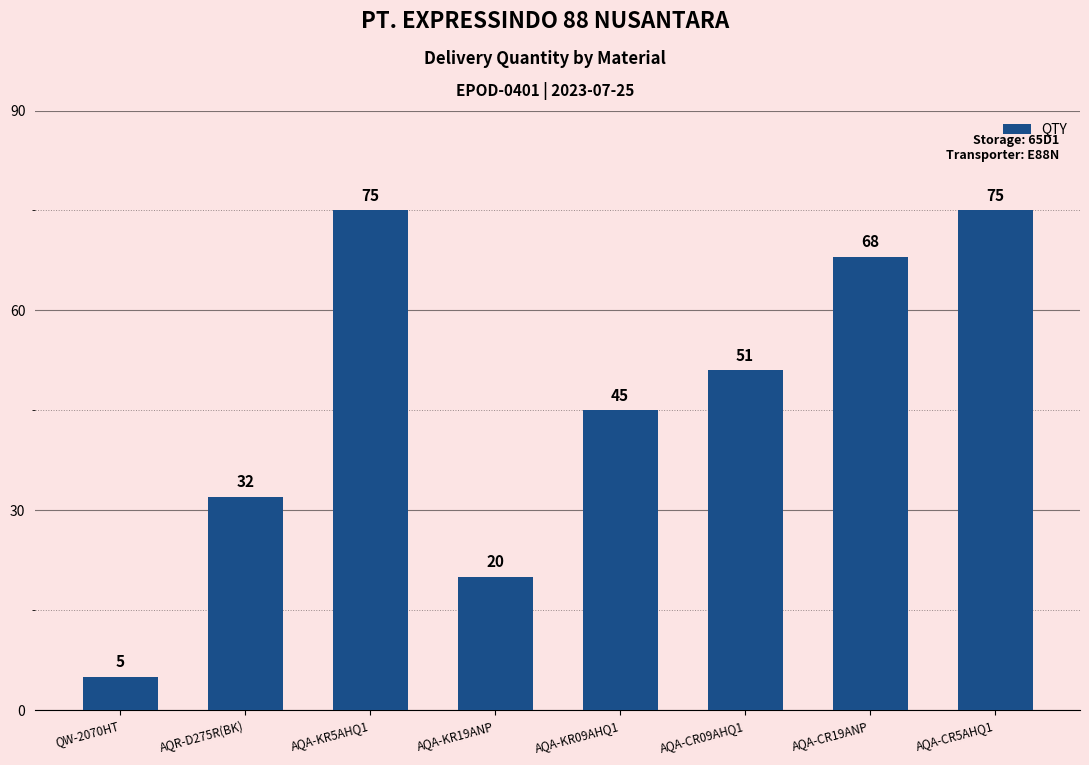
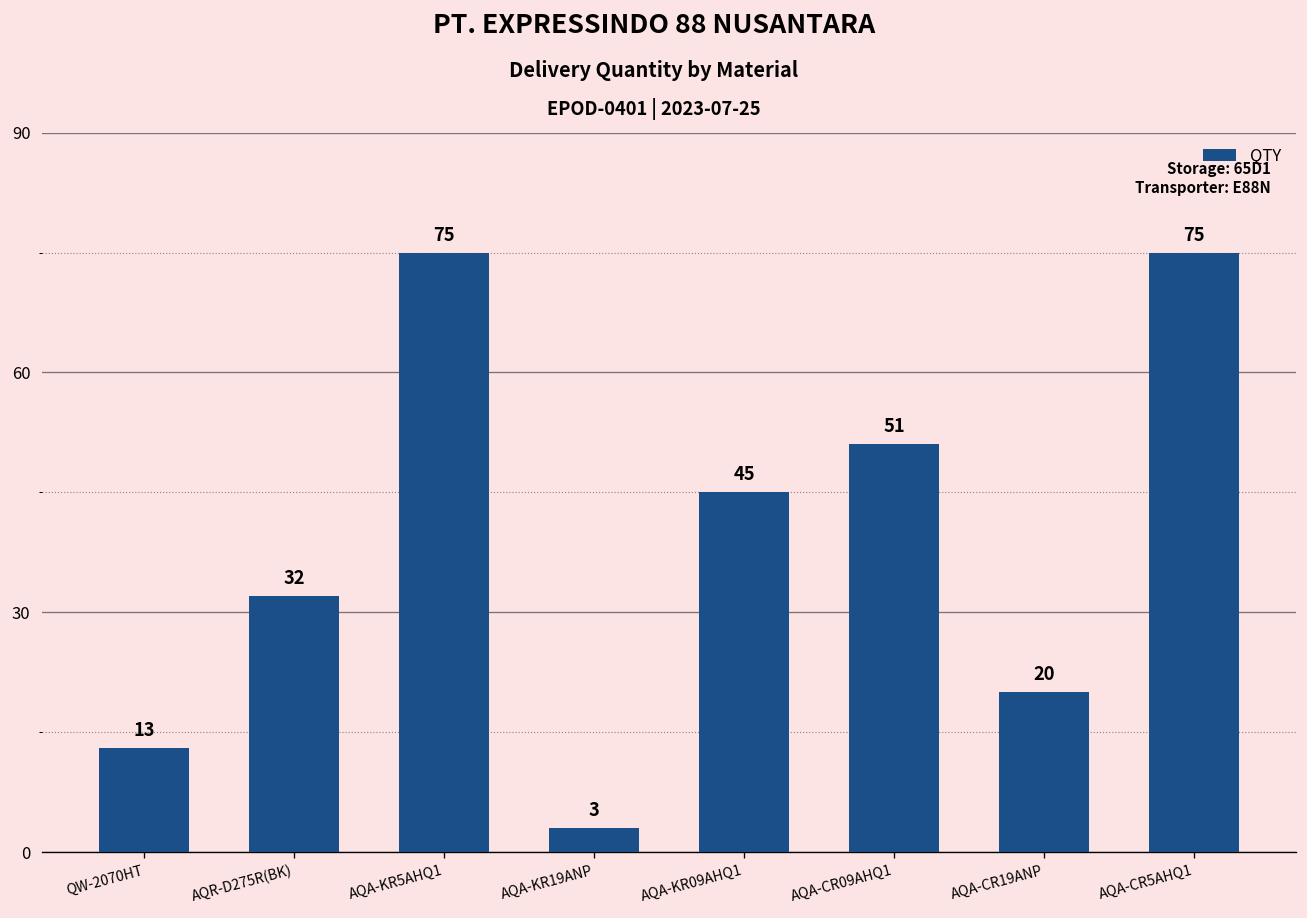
QW-2070HT: 5 -> 13
AQA-KR19ANP: 20 -> 3
AQA-CR19ANP: 68 -> 20
